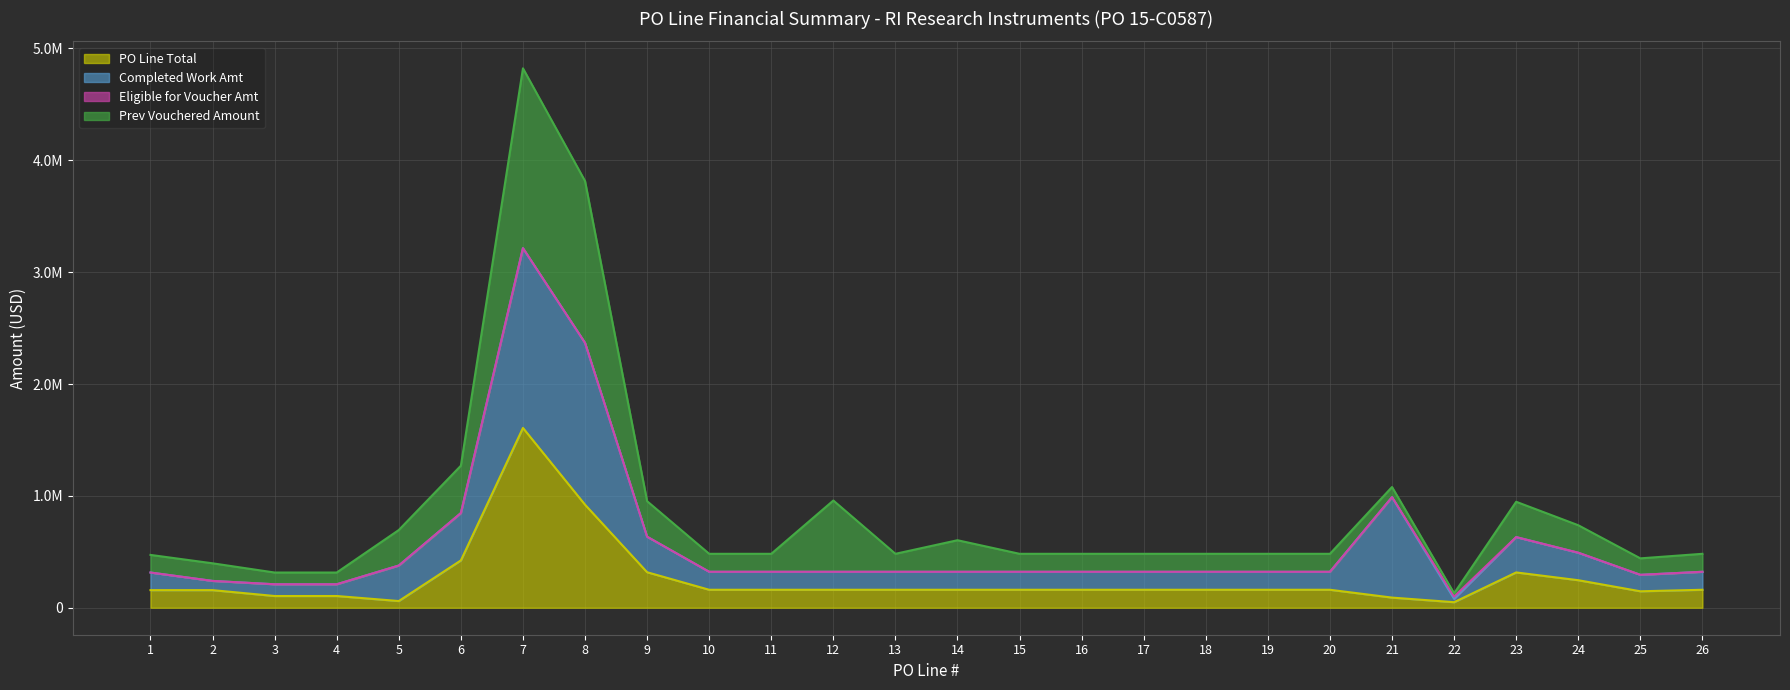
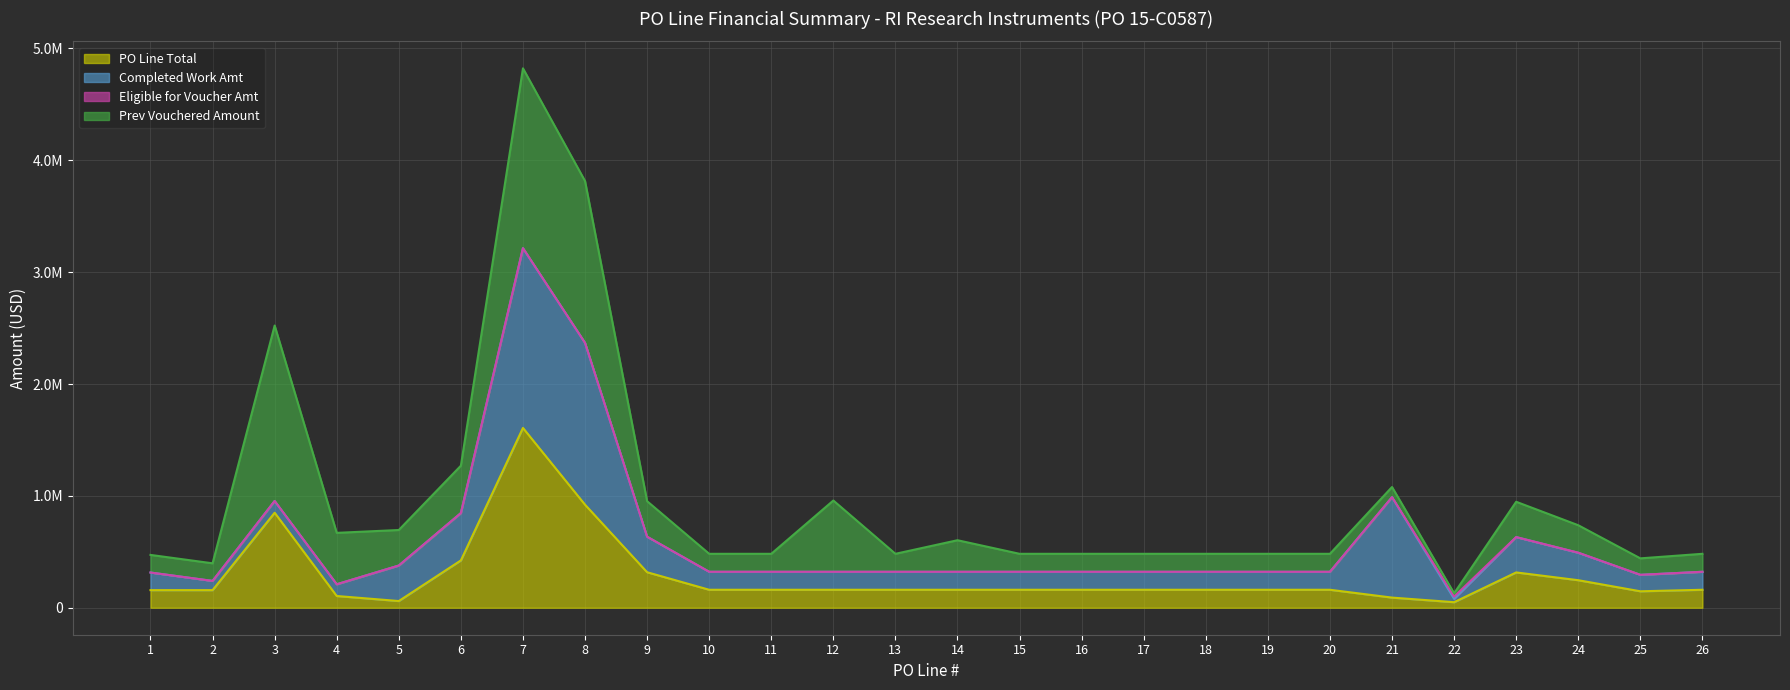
PO Line Total, 3: 100000 -> 850000
Prev Vouchered Amount, 3: 100000 -> 1570000
Prev Vouchered Amount, 4: 100000 -> 460000
